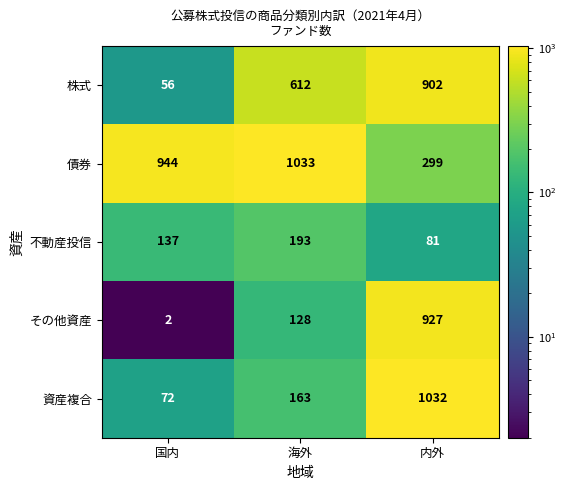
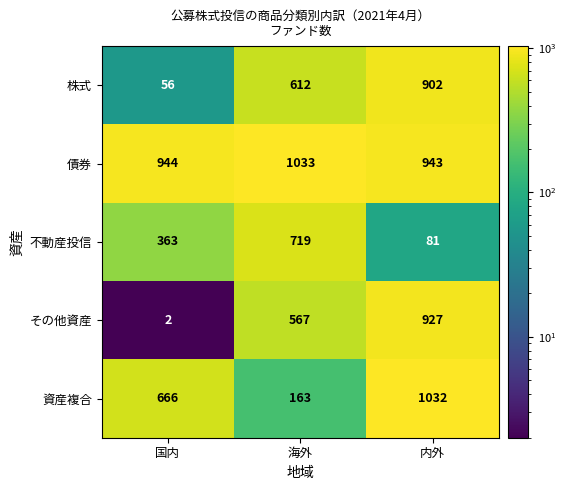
債券, 内外: 299 -> 943
不動産投信, 国内: 137 -> 363
不動産投信, 海外: 193 -> 719
その他資産, 海外: 128 -> 567
資産複合, 国内: 72 -> 666
